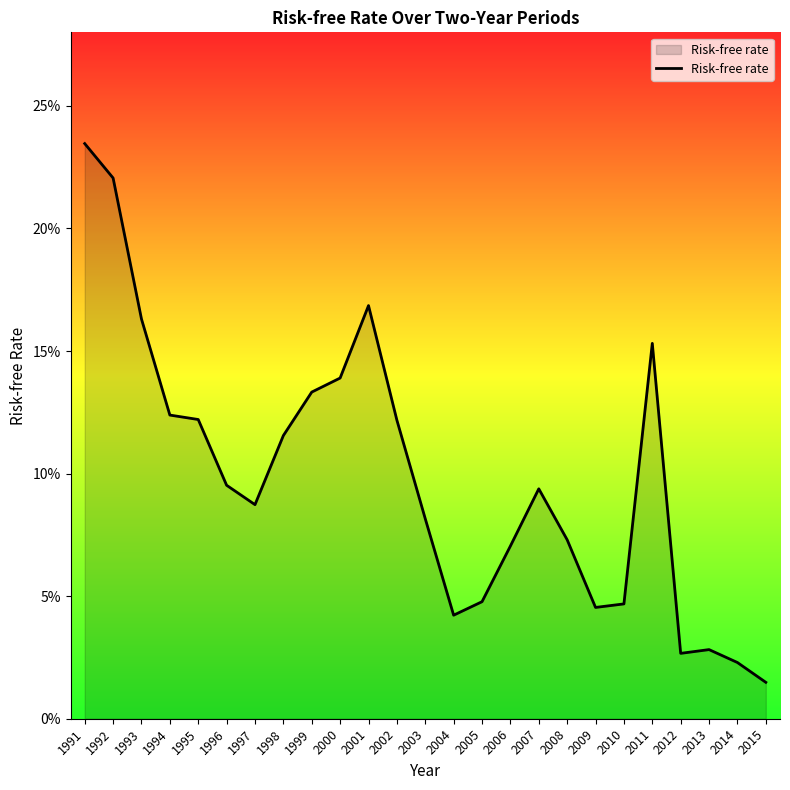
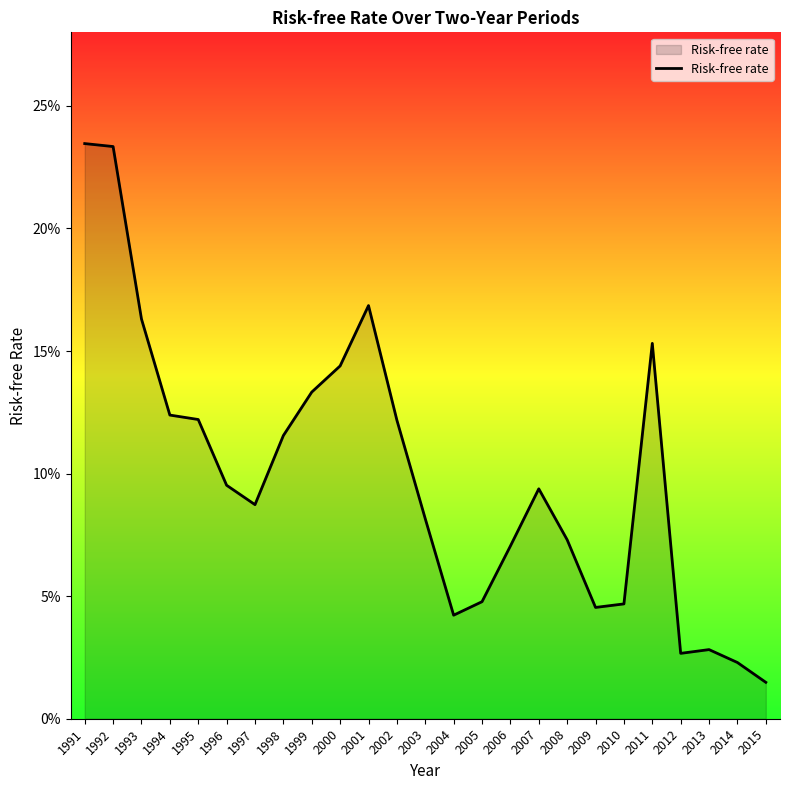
1992: 22.1% -> 23.3%
2000: 13.9% -> 14.4%
